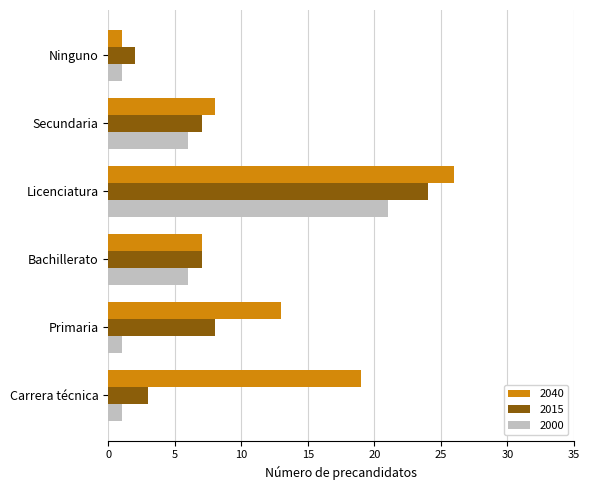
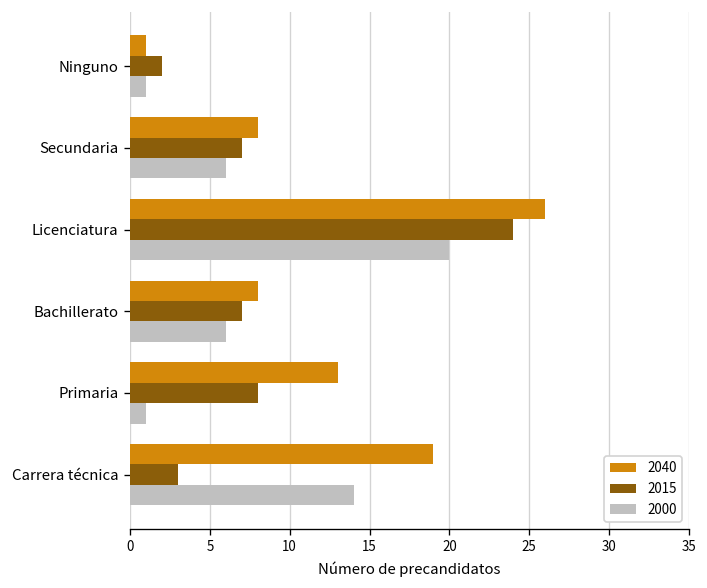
2000, Licenciatura: 21 -> 20
2040, Bachillerato: 7 -> 8
2000, Carrera técnica: 1 -> 14
